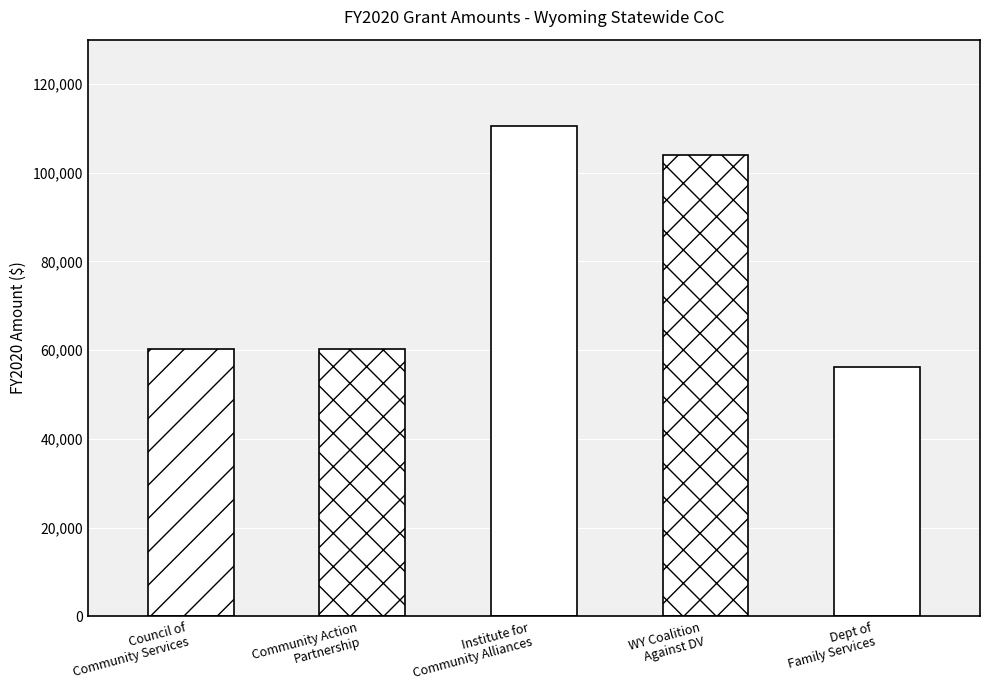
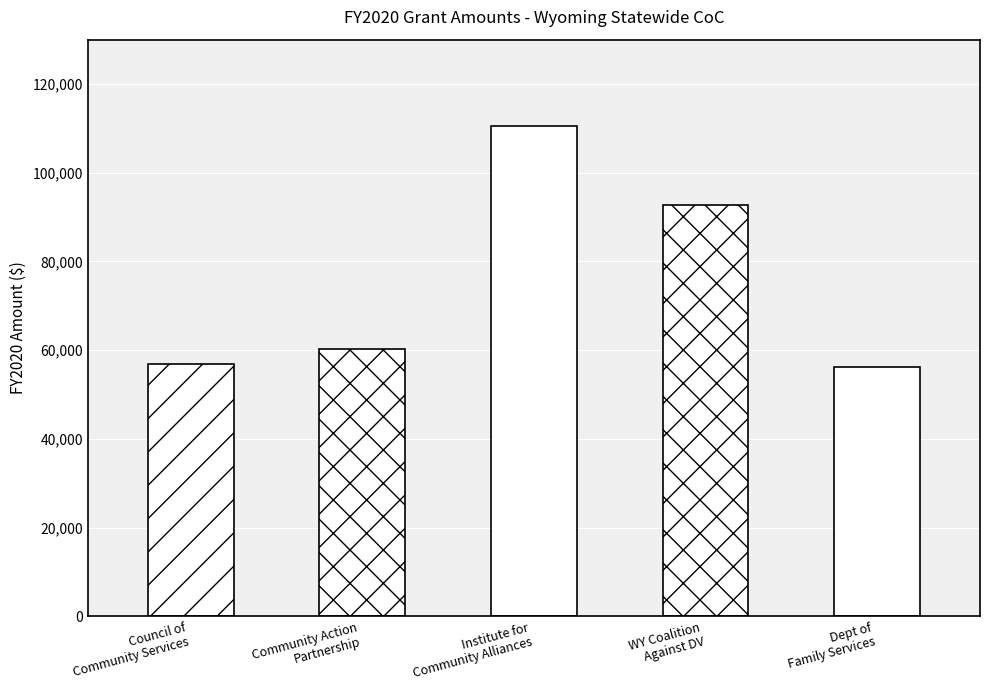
Council of Community Services: 60,000 -> 57,000
WY Coalition Against DV: 104,000 -> 93,000
